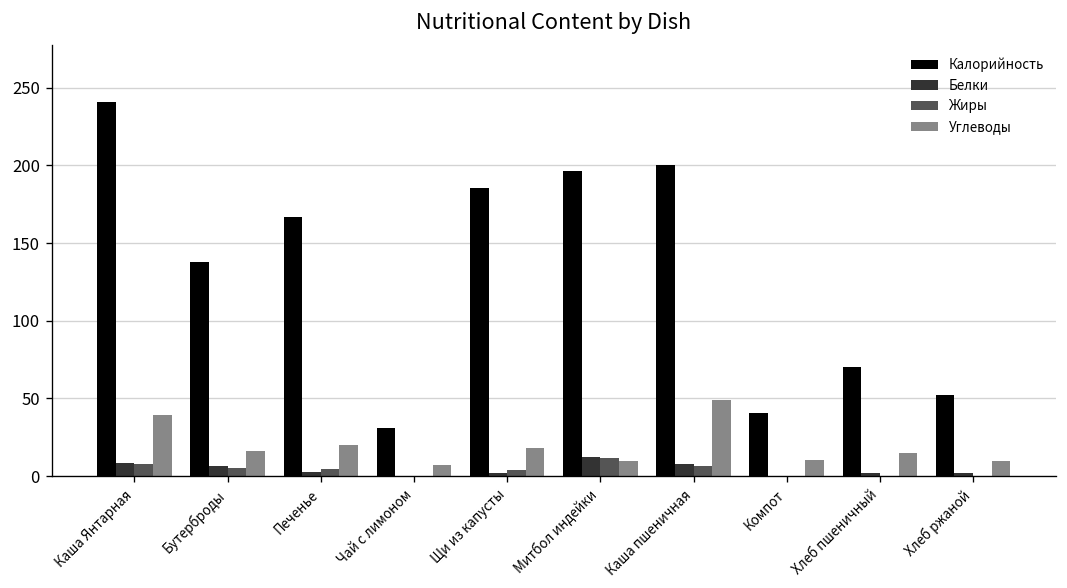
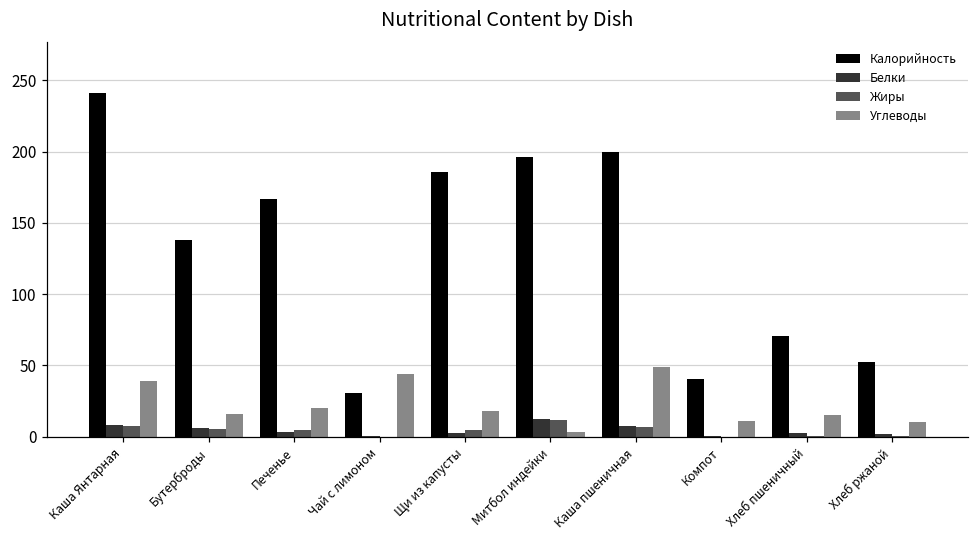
Углеводы, Чай с лимоном: 7 -> 44
Углеводы, Митбол индейки: 10 -> 3
